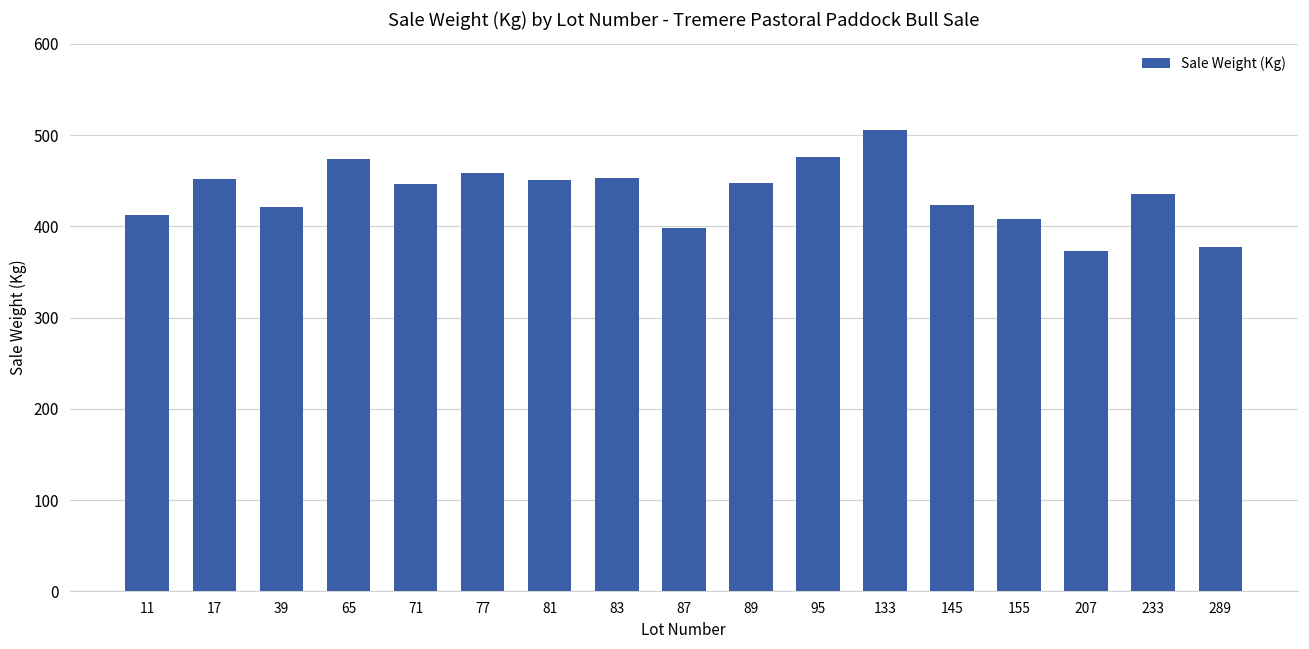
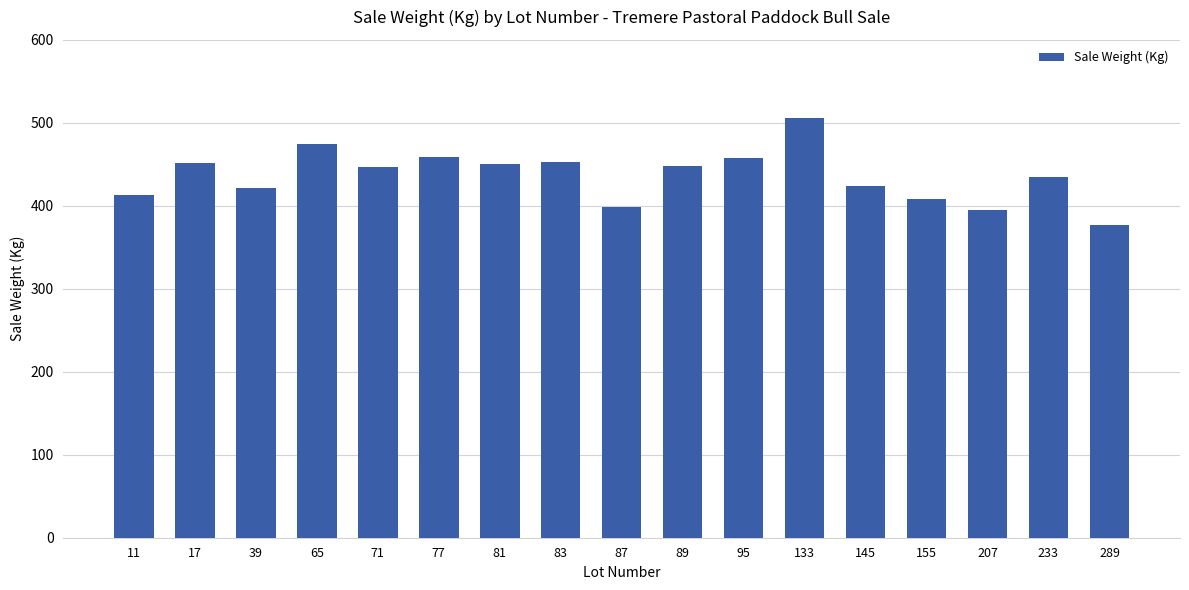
95: 480 -> 460
207: 370 -> 400
